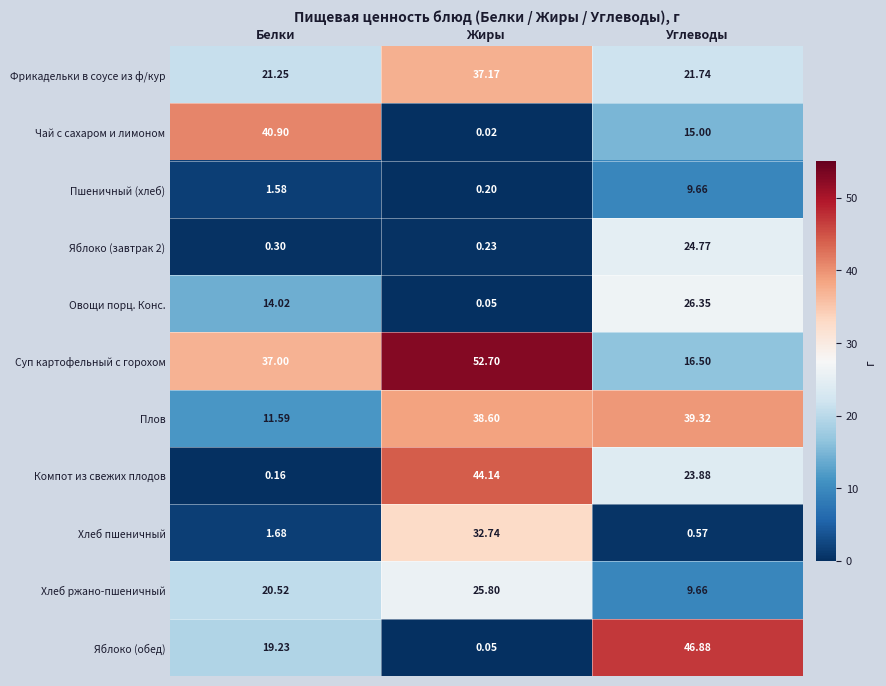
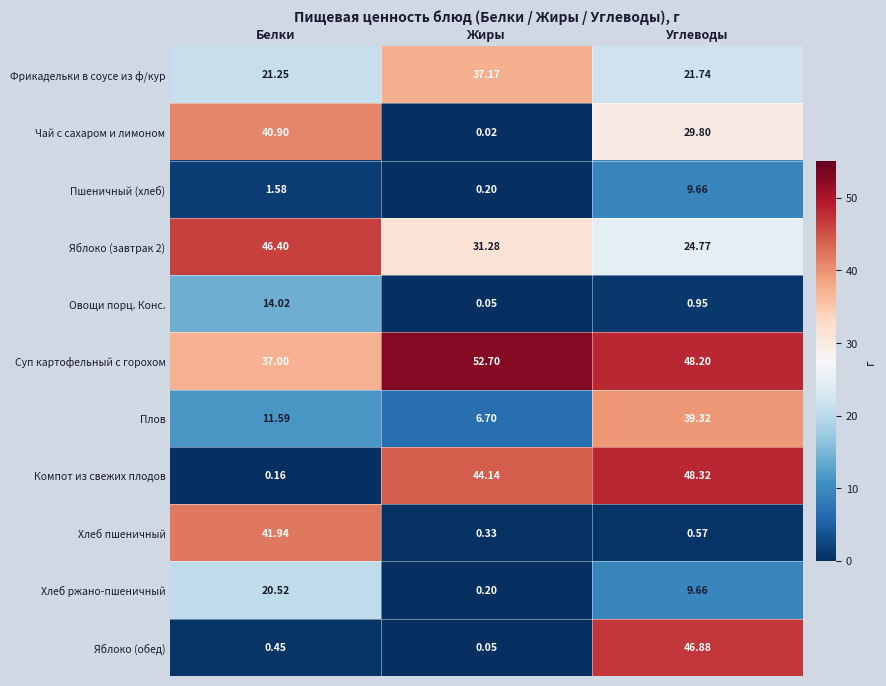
Чай с сахаром и лимоном, Углеводы: 15.00 -> 29.80
Яблоко (завтрак 2), Белки: 0.30 -> 46.40
Яблоко (завтрак 2), Жиры: 0.23 -> 31.28
Овощи порц. Конс., Углеводы: 26.35 -> 0.95
Суп картофельный с горохом, Углеводы: 16.50 -> 48.20
Плов, Жиры: 38.60 -> 6.70
Компот из свежих плодов, Углеводы: 23.88 -> 48.32
Хлеб пшеничный, Белки: 1.68 -> 41.94
Хлеб пшеничный, Жиры: 32.74 -> 0.33
Хлеб ржано-пшеничный, Жиры: 25.80 -> 0.20
Яблоко (обед), Белки: 19.23 -> 0.45
